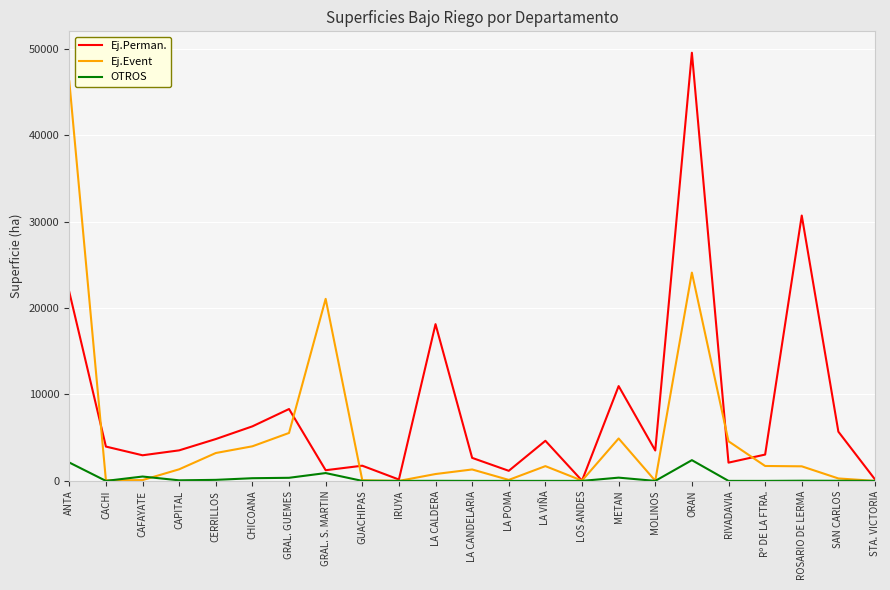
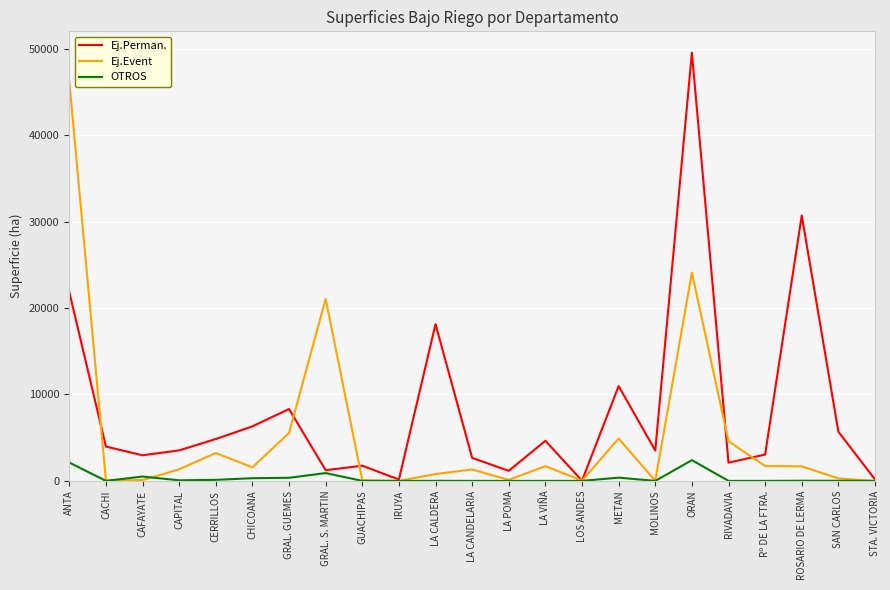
Ej.Event, CHICOANA: 4000 -> 2000
